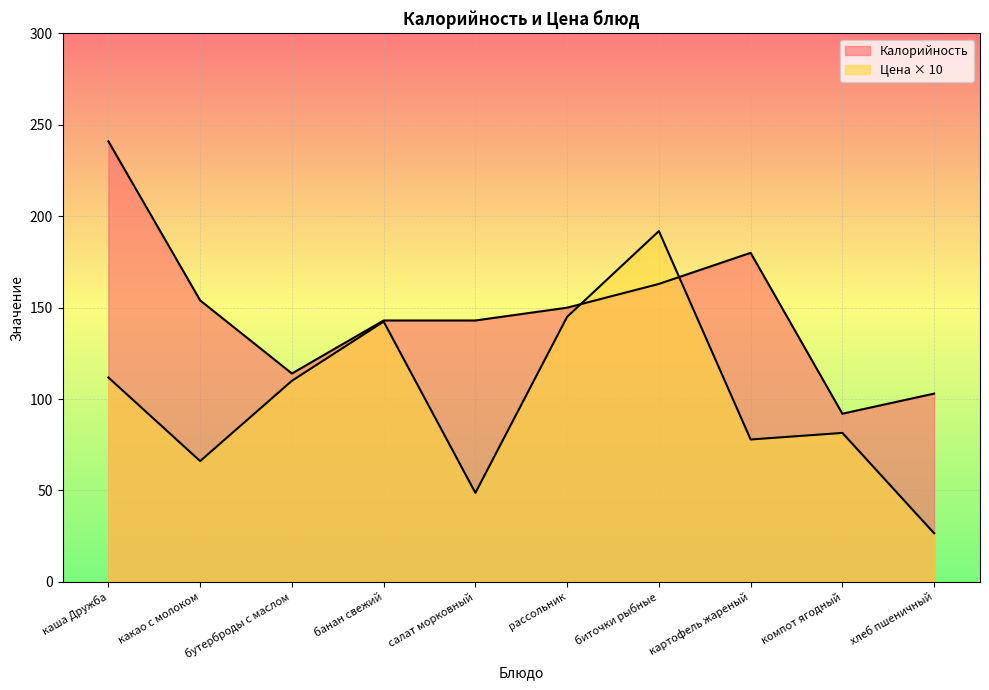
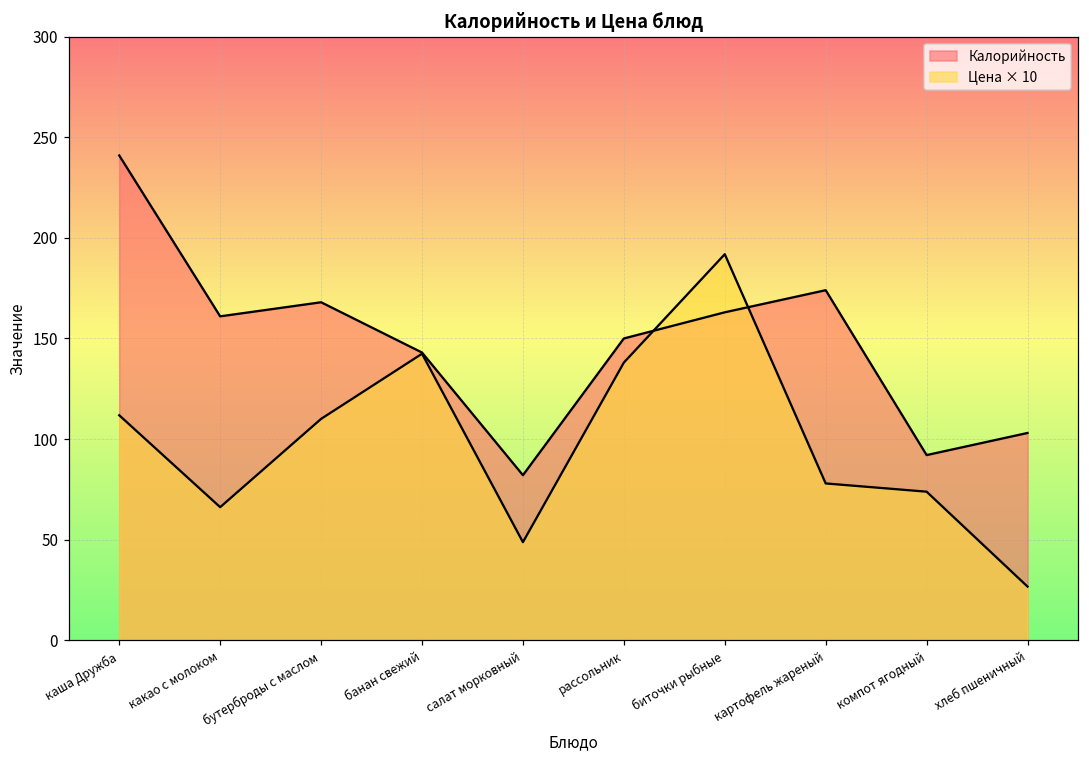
Калорийность, какао с молоком: 154 -> 161
Калорийность, бутерброды с маслом: 114 -> 168
Калорийность, салат морковный: 143 -> 82
Цена × 10, рассольник: 145 -> 138
Калорийность, картофель жареный: 180 -> 174
Цена × 10, компот ягодный: 82 -> 74
